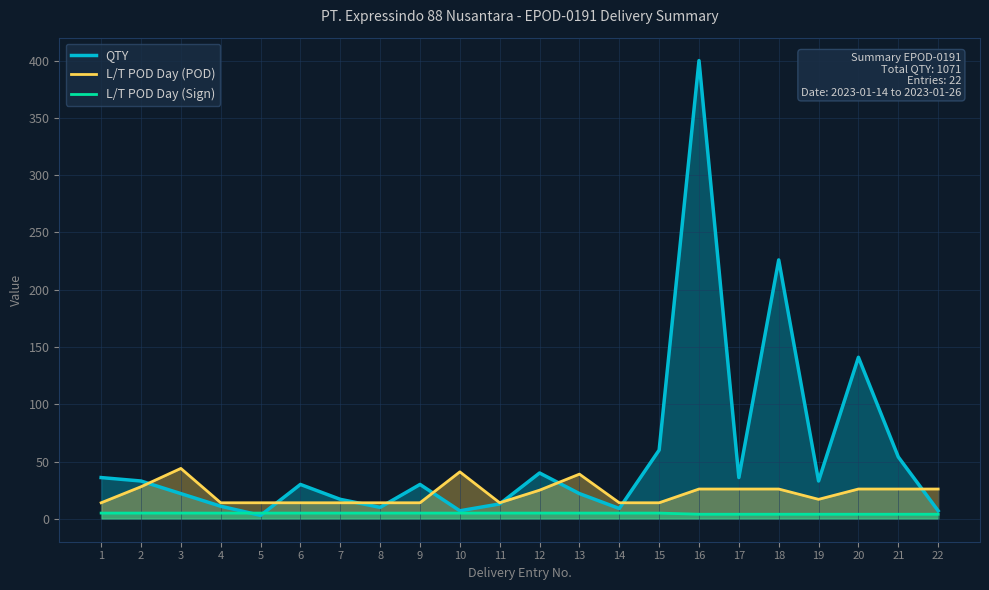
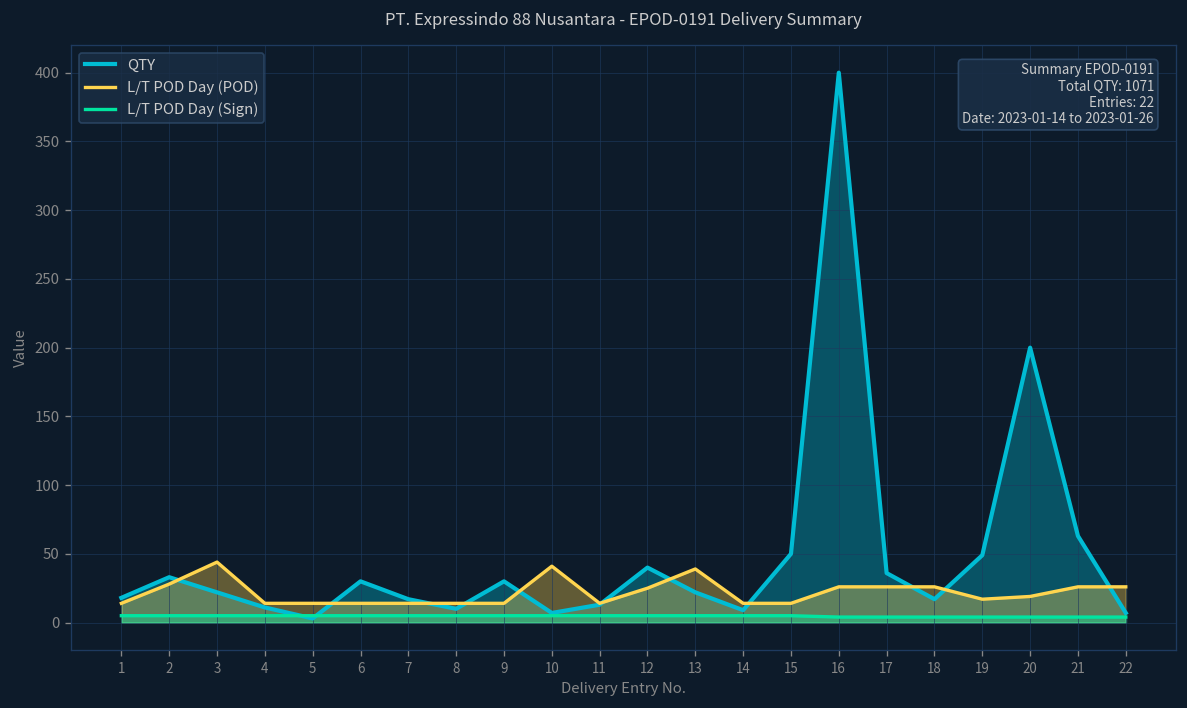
QTY, 1: 36 -> 18
QTY, 15: 60 -> 50
QTY, 18: 226 -> 17
QTY, 19: 33 -> 49
QTY, 20: 141 -> 200
L/T POD Day (POD), 20: 26 -> 19
QTY, 21: 54 -> 63
